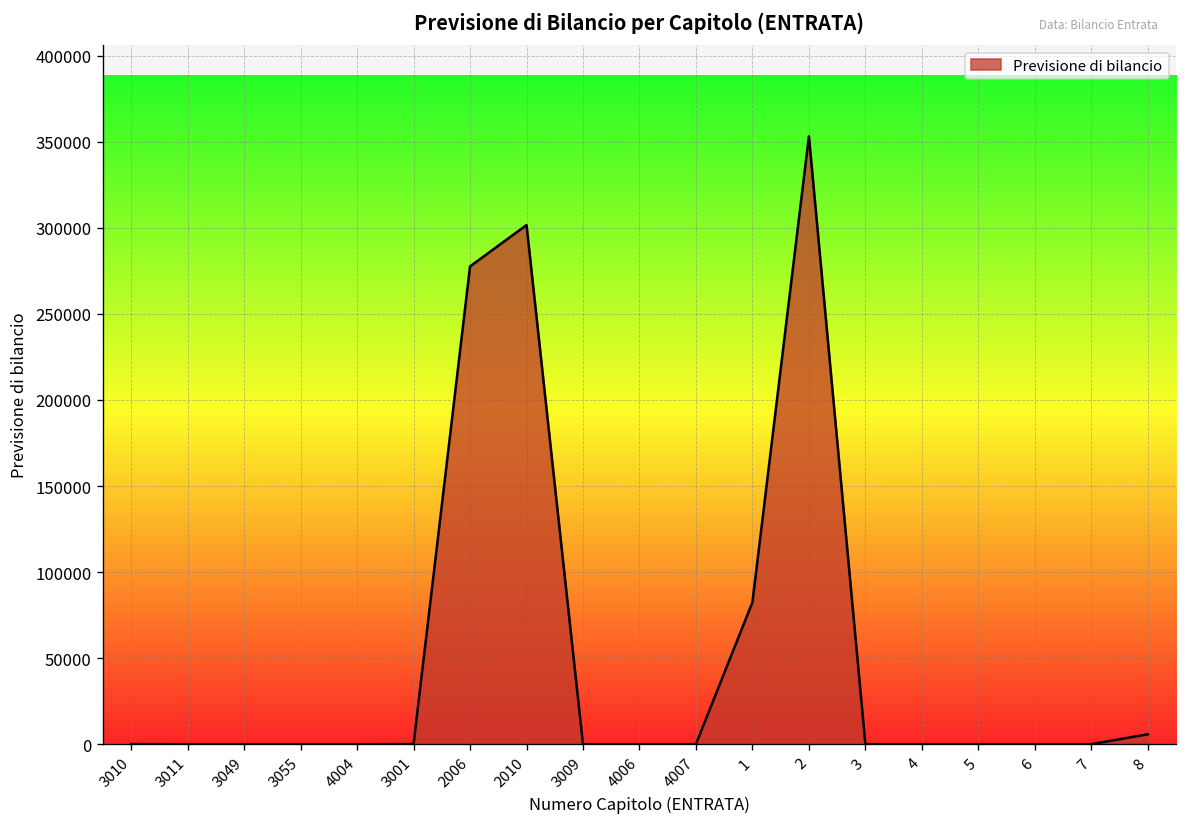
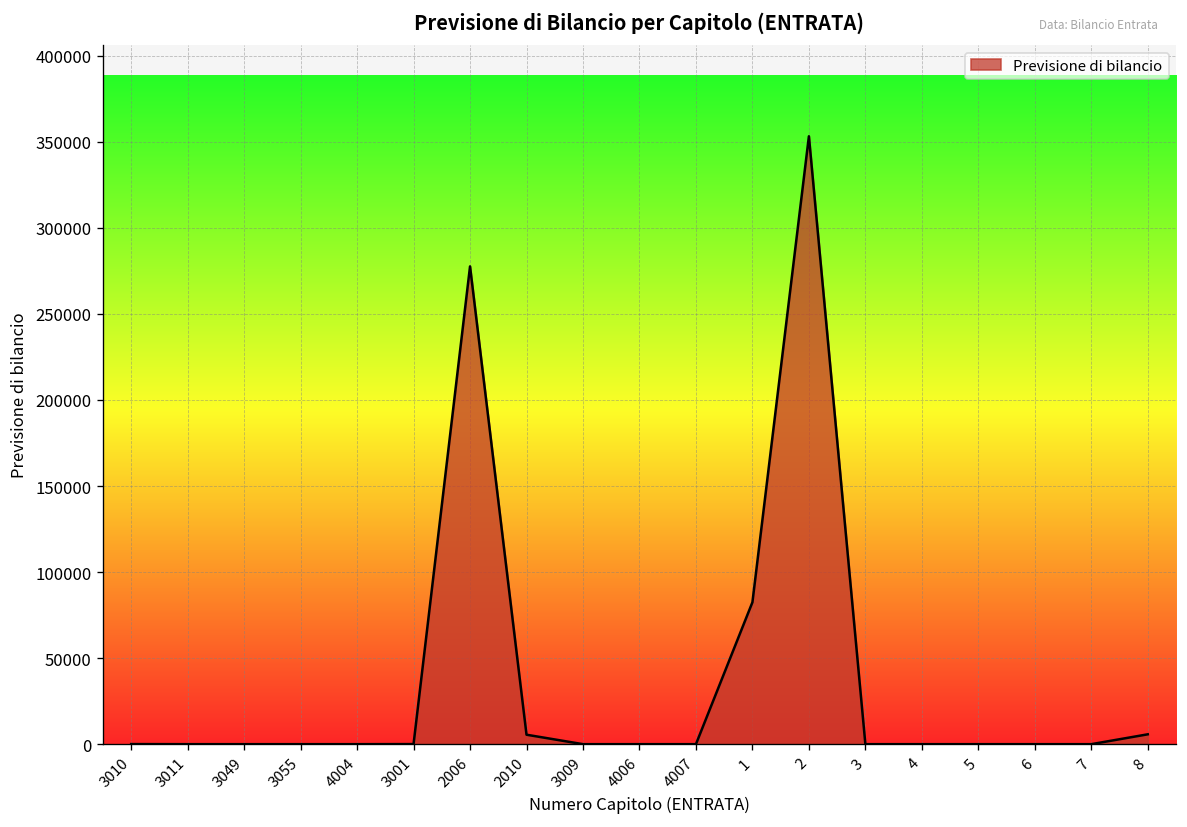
2010: 302000 -> 6000
